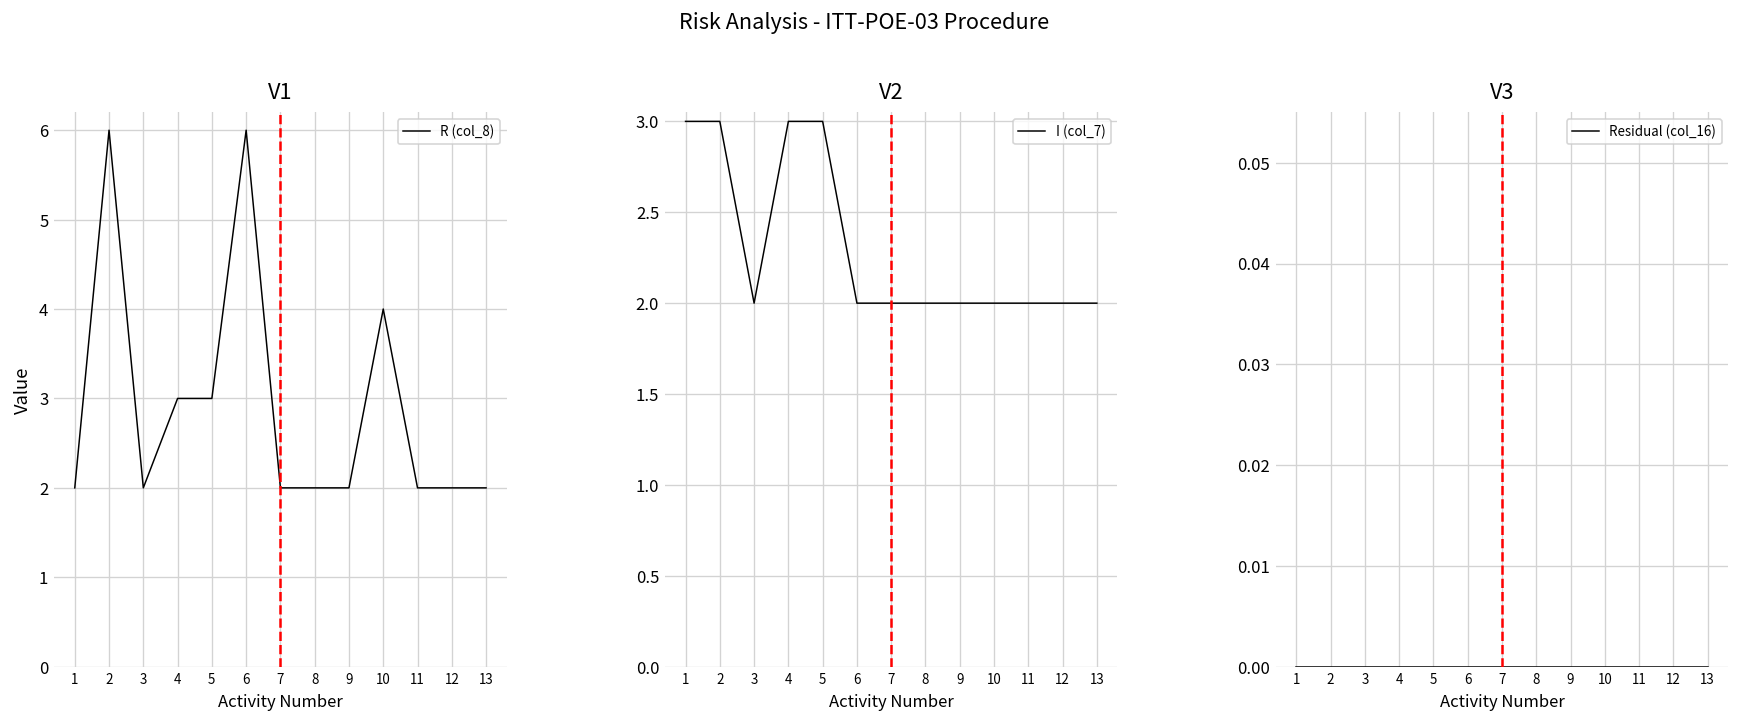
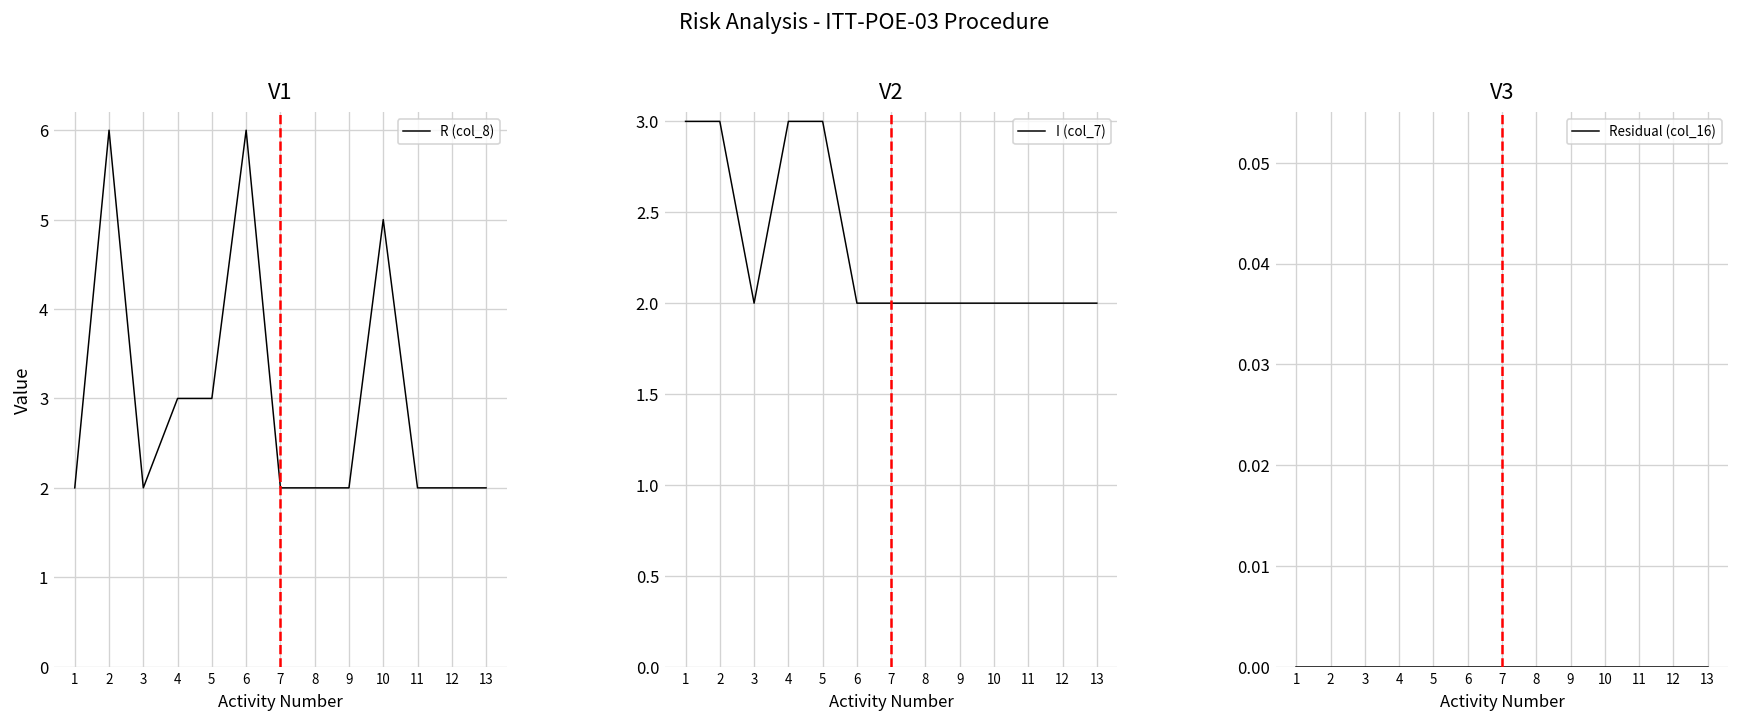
V1, 10: 4 -> 5
